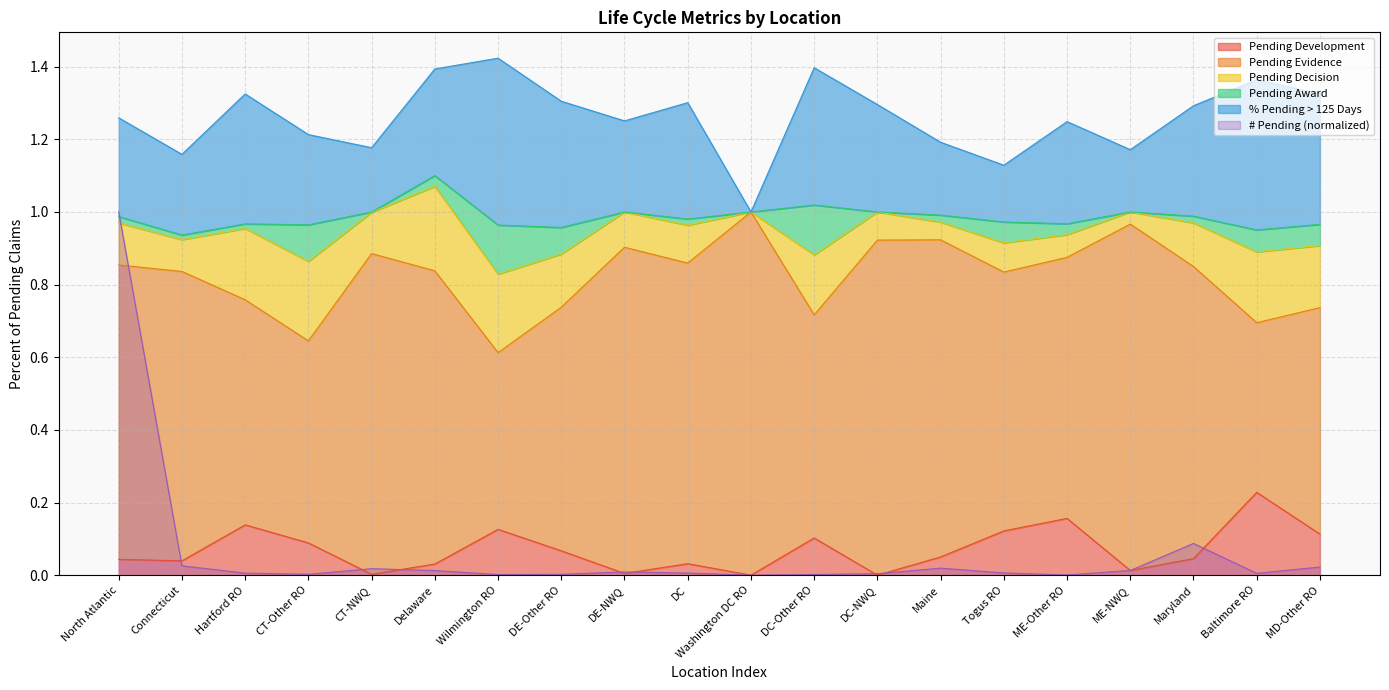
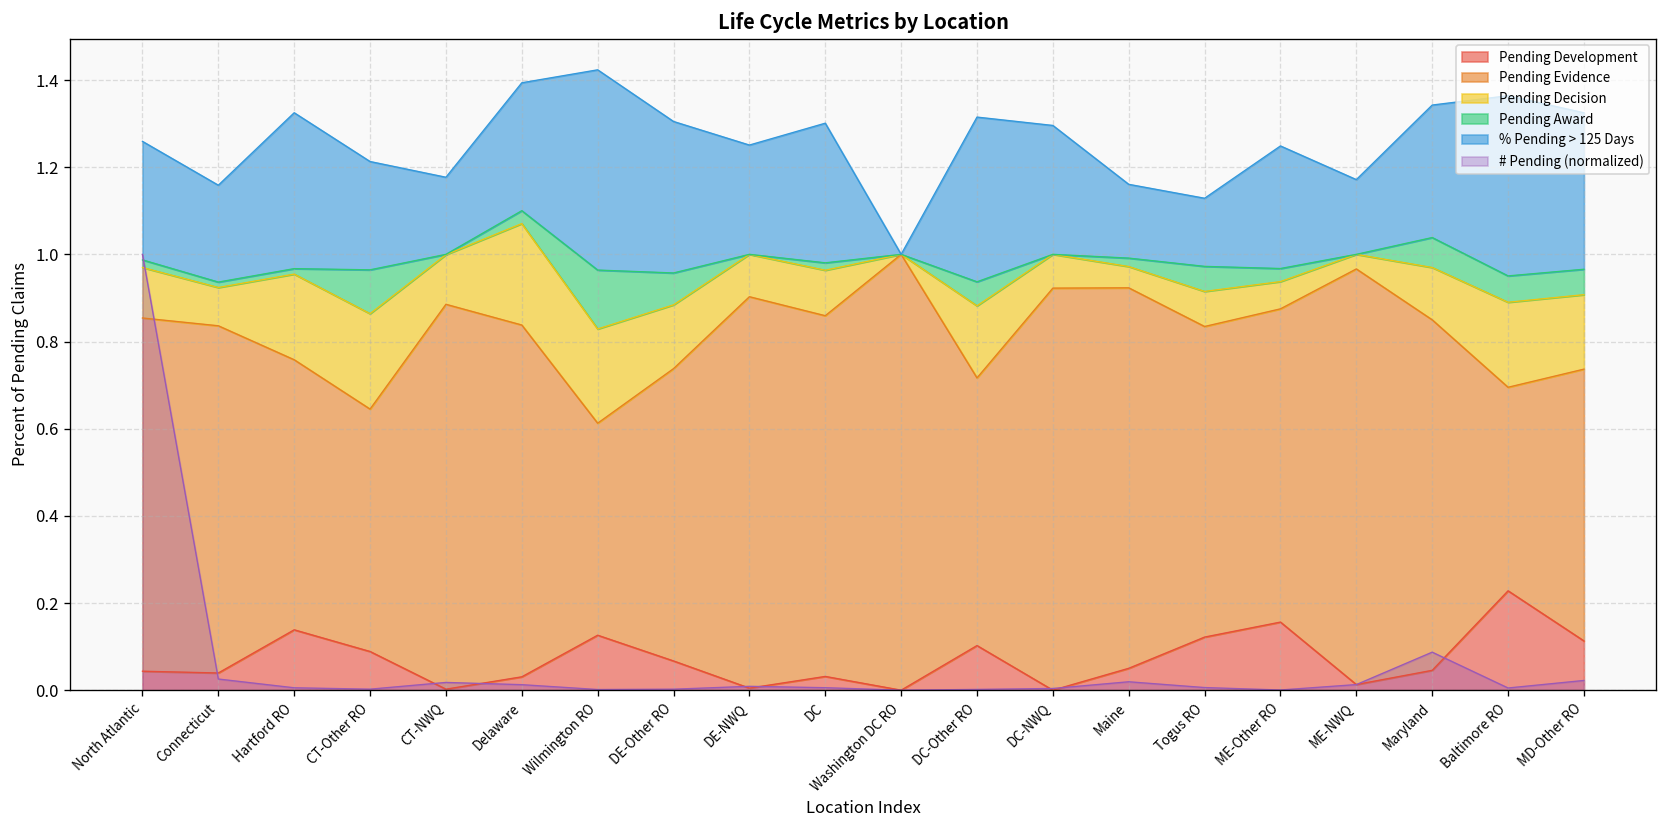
Pending Award, DC-Other RO: 0.14 -> 0.06
% Pending > 125 Days, Maine: 0.20 -> 0.17
Pending Award, Maryland: 0.02 -> 0.07
